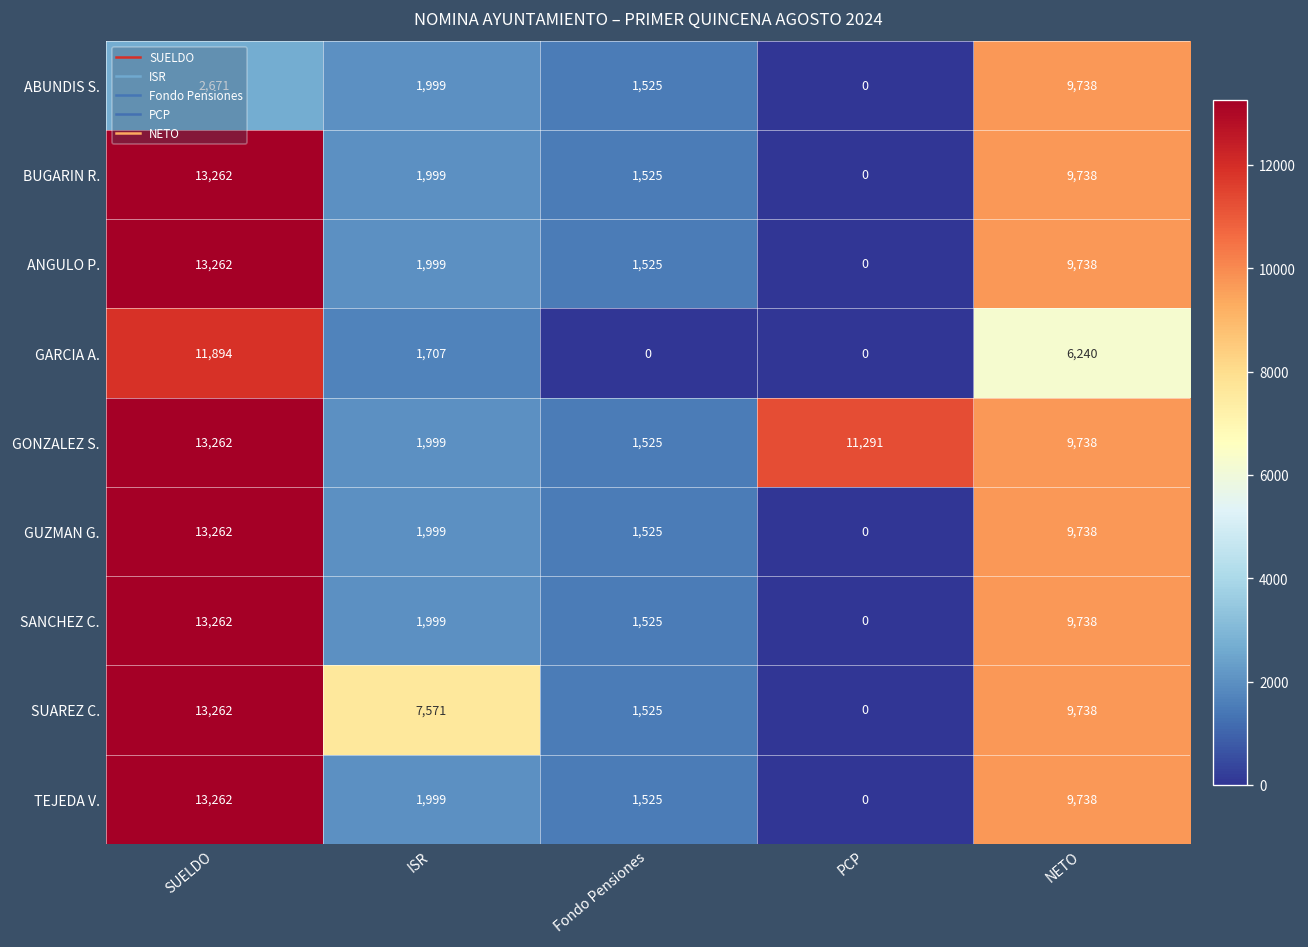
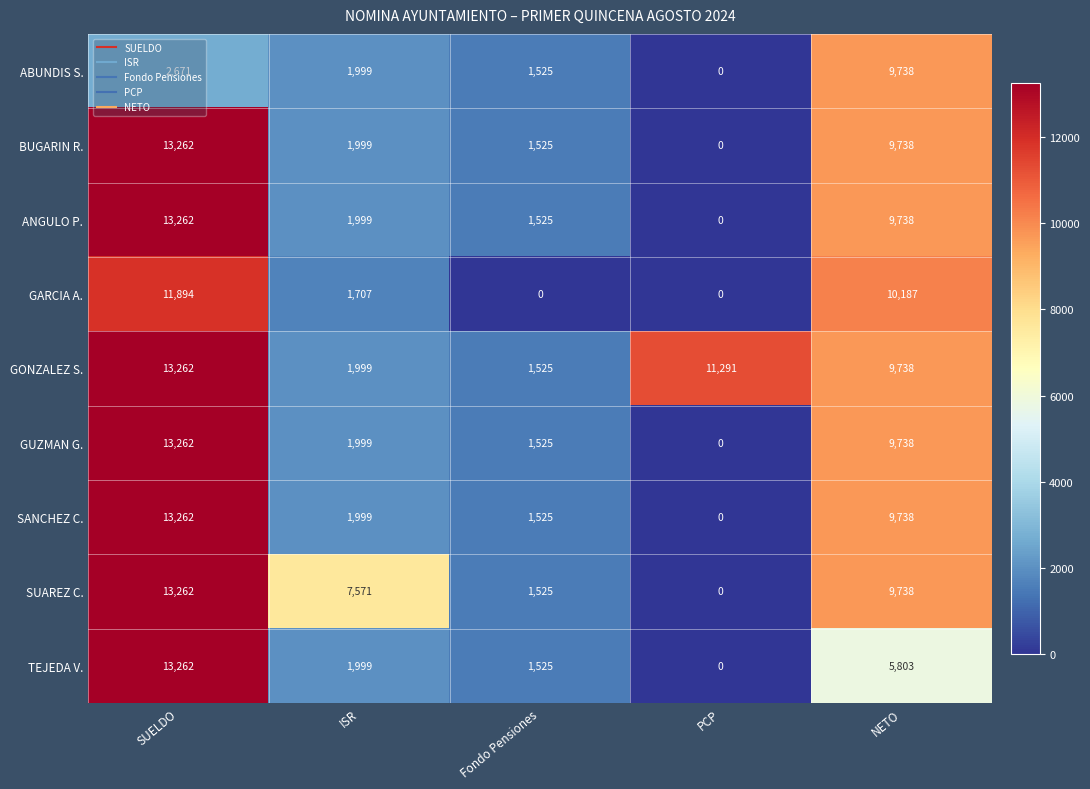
GARCIA A., NETO: 6,240 -> 10,187
TEJEDA V., NETO: 9,738 -> 5,803
